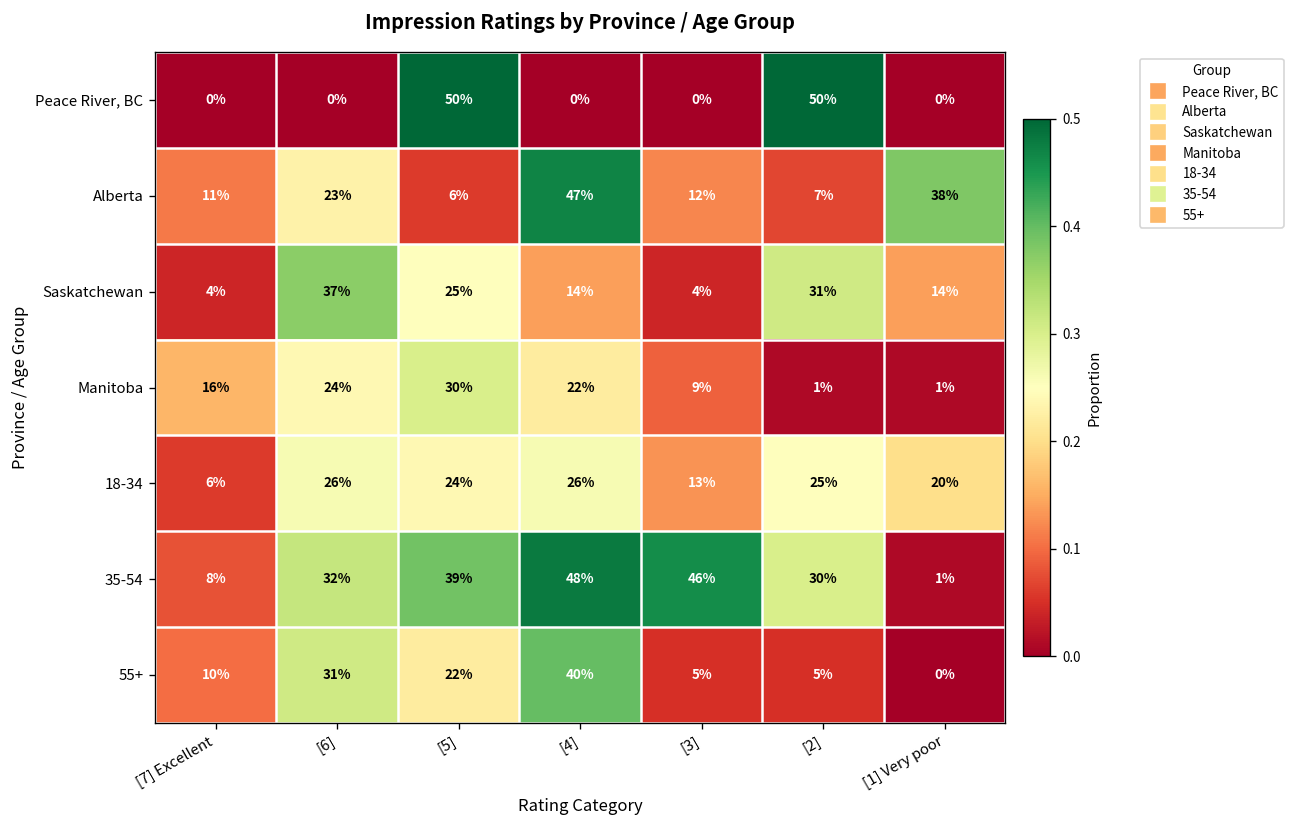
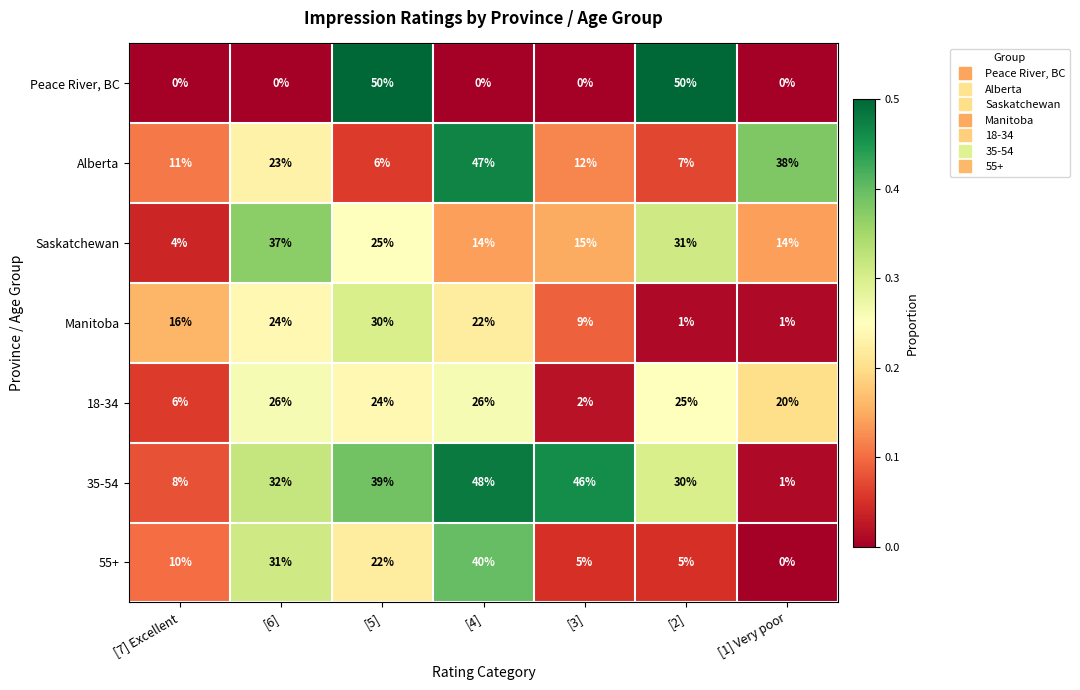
Saskatchewan, [3]: 4% -> 15%
18-34, [3]: 13% -> 2%
